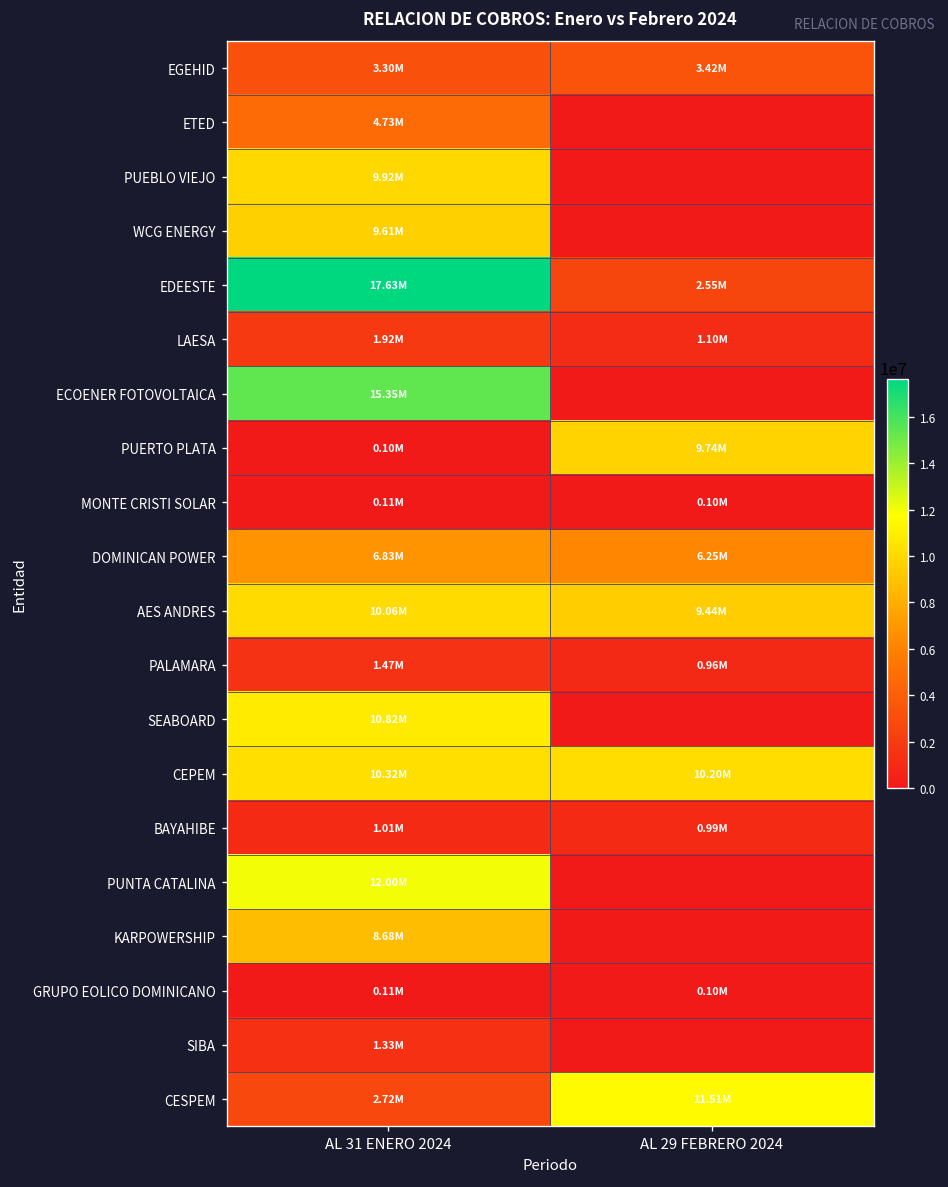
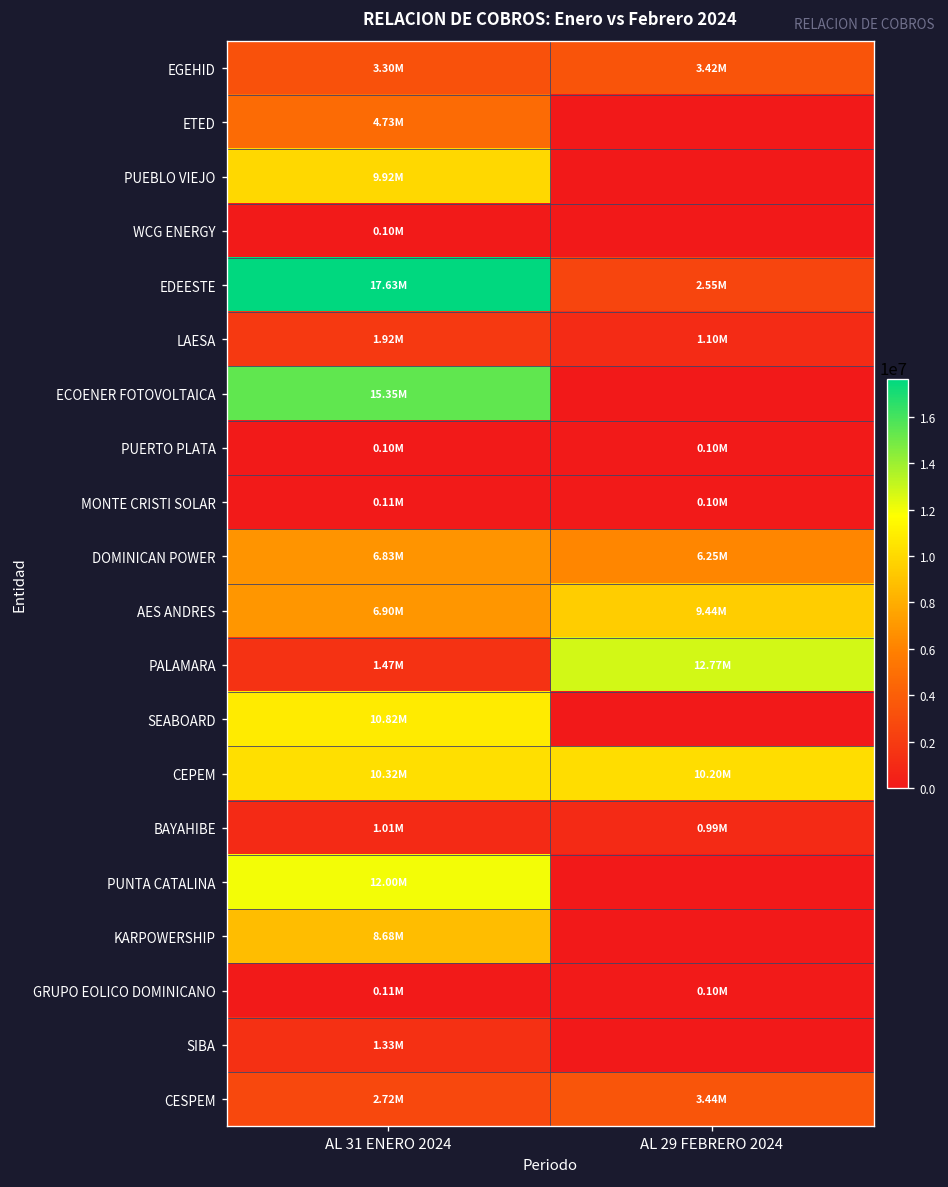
WCG ENERGY, AL 31 ENERO 2024: 9.61M -> 0.10M
PUERTO PLATA, AL 29 FEBRERO 2024: 9.74M -> 0.10M
AES ANDRES, AL 31 ENERO 2024: 10.06M -> 6.90M
PALAMARA, AL 29 FEBRERO 2024: 0.96M -> 12.77M
CESPEM, AL 29 FEBRERO 2024: 11.51M -> 3.44M
